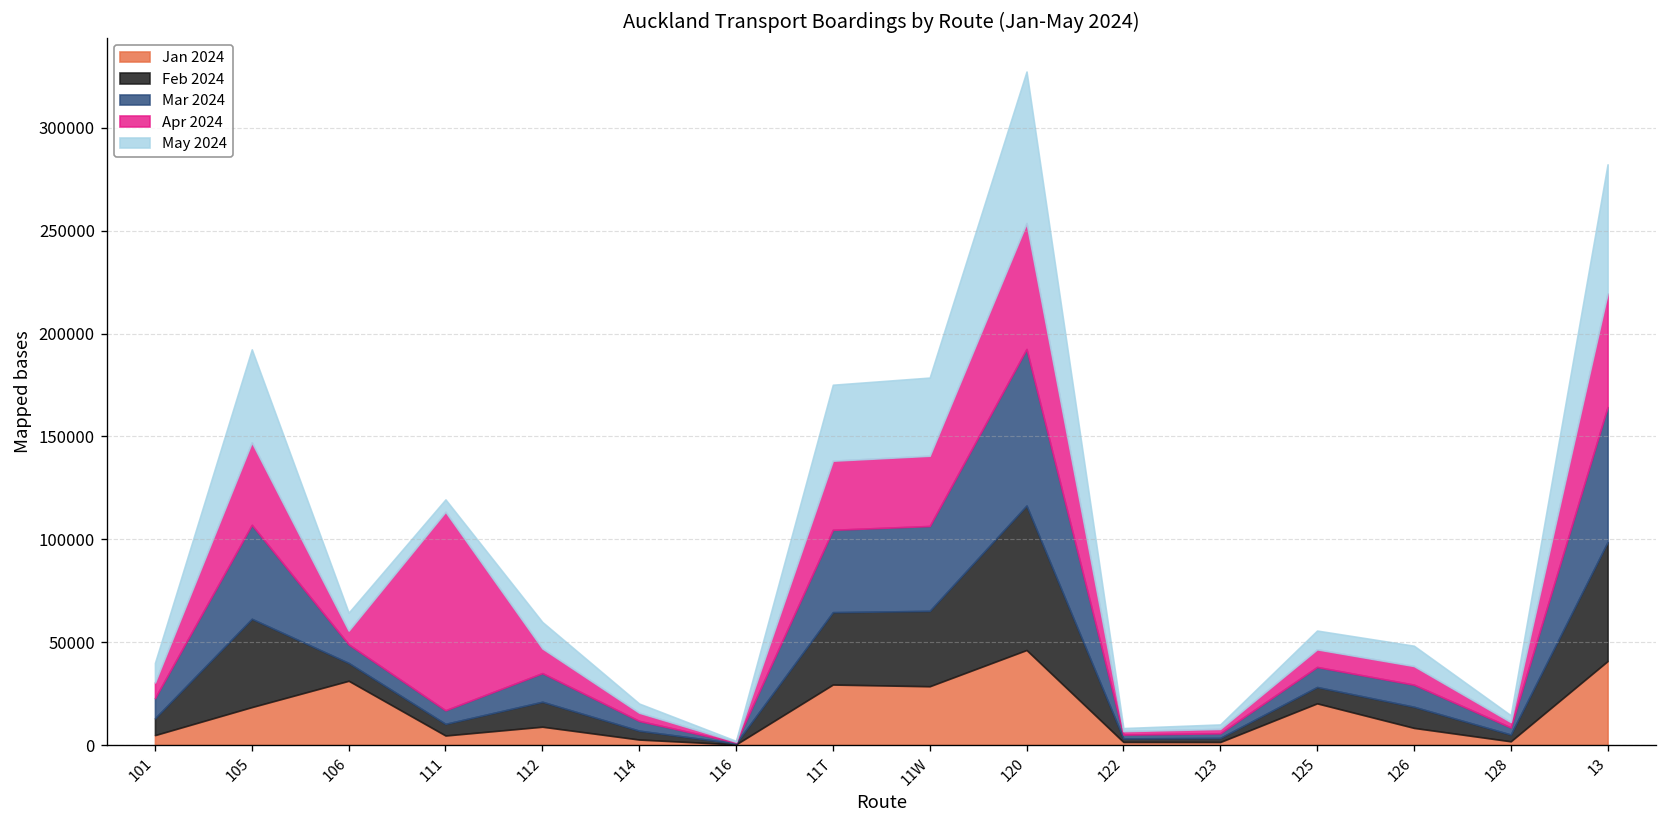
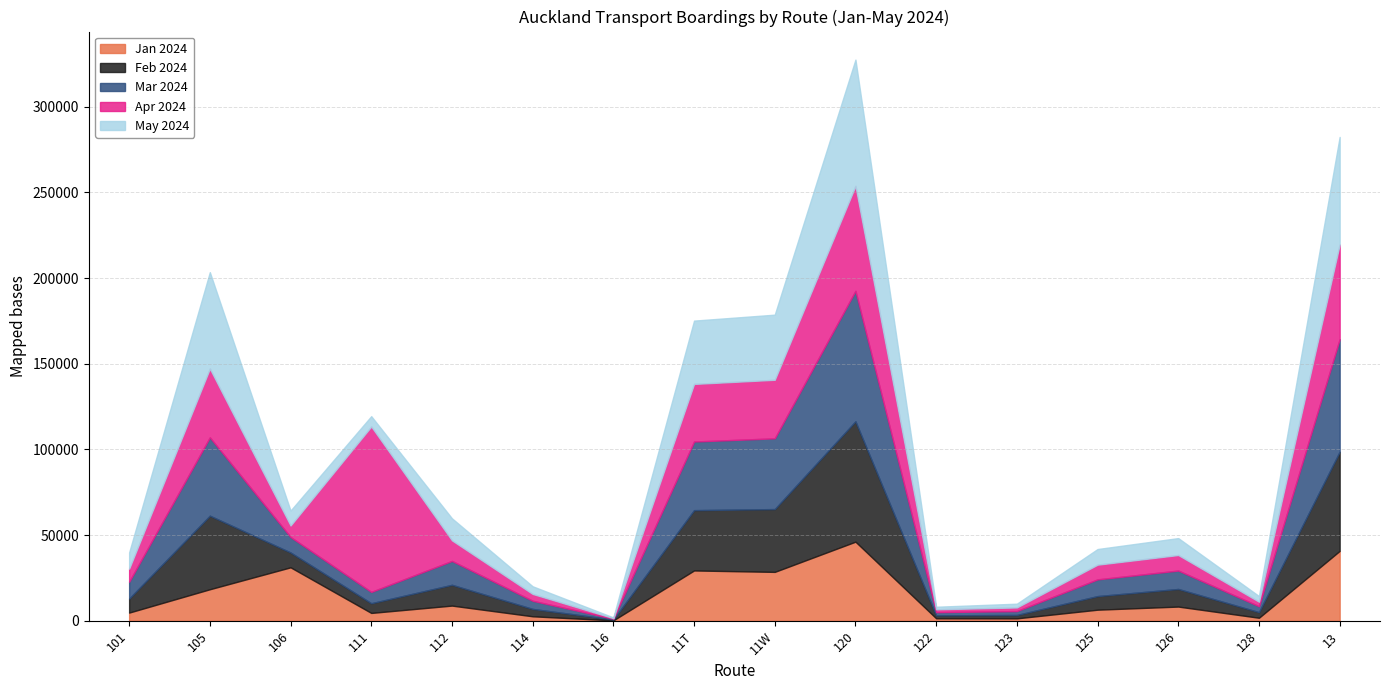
May 2024, 105: 45000 -> 56000
Jan 2024, 125: 20000 -> 7000
